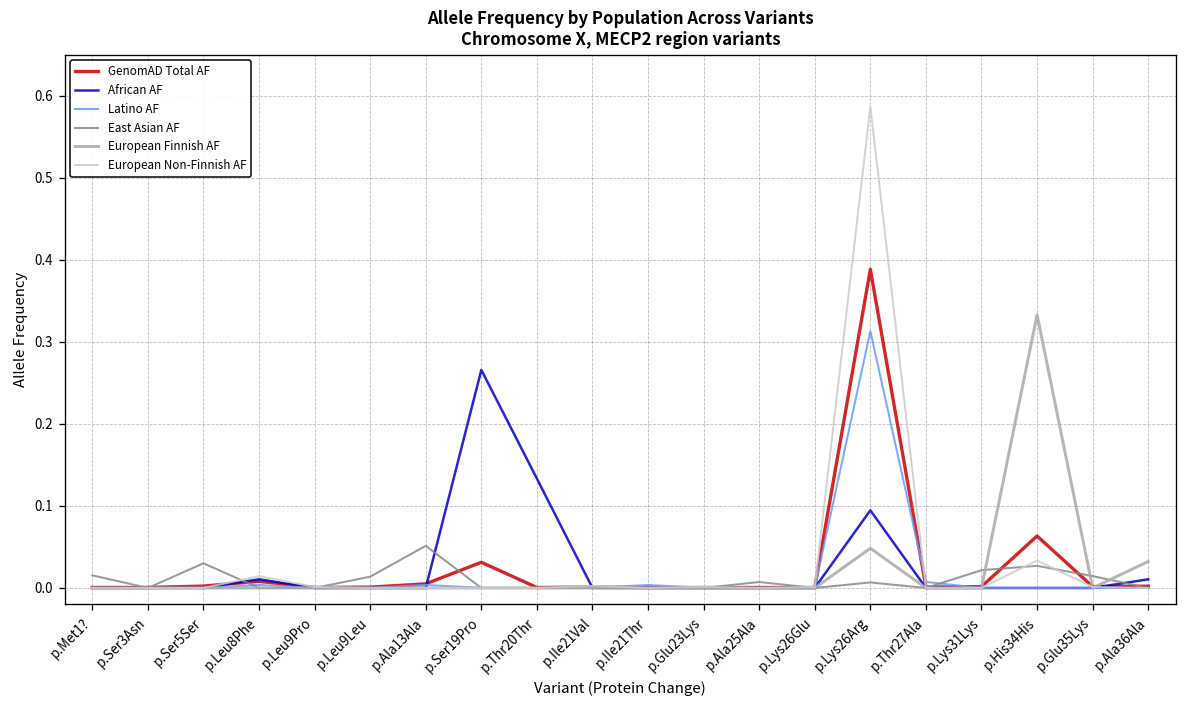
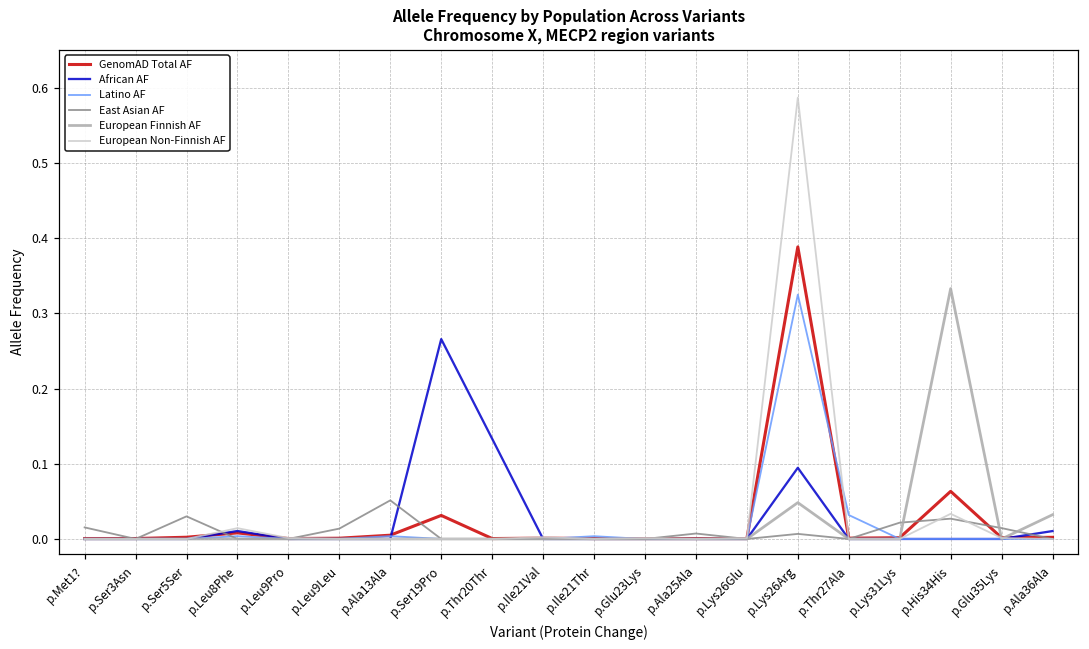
Latino AF, p.Lys26Arg: 0.31 -> 0.32
Latino AF, p.Thr27Ala: 0.01 -> 0.03
